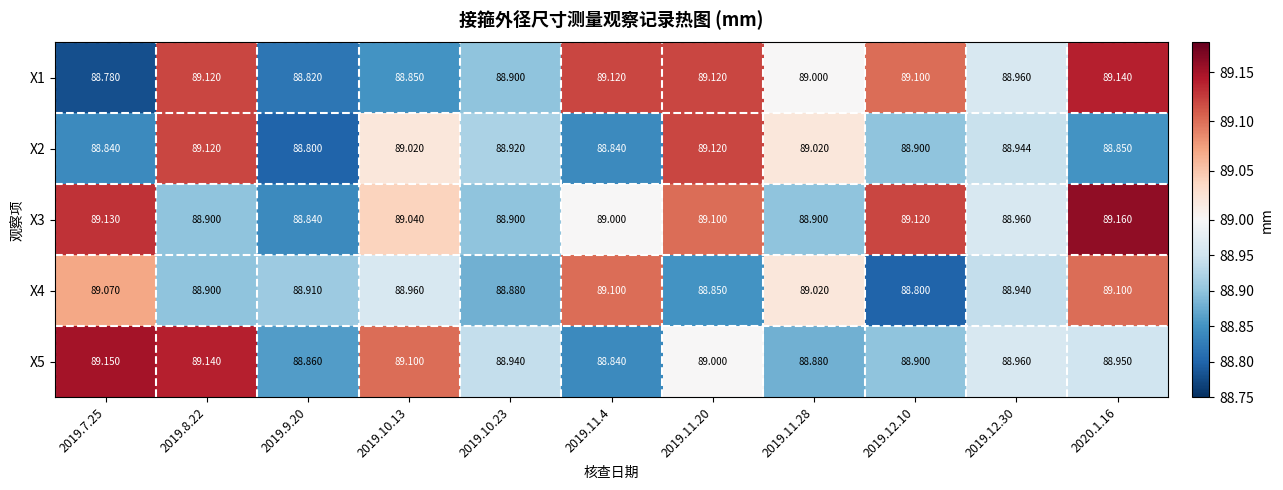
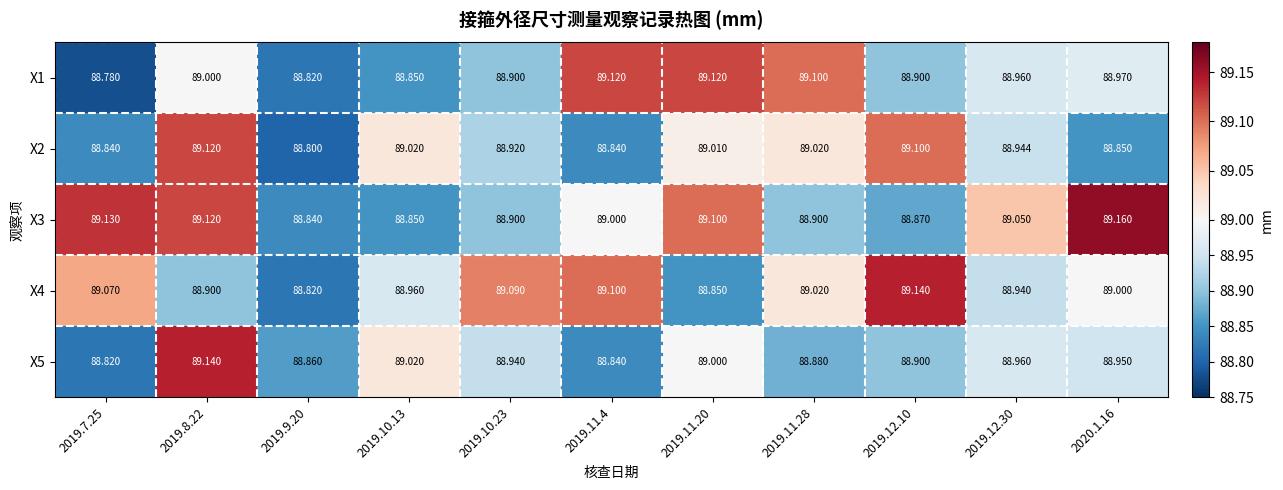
X1, 2019.8.22: 89.120 -> 89.000
X1, 2019.11.28: 89.000 -> 89.100
X1, 2019.12.10: 89.100 -> 88.900
X1, 2020.1.16: 89.140 -> 88.970
X2, 2019.11.20: 89.120 -> 89.010
X2, 2019.12.10: 88.900 -> 89.100
X3, 2019.8.22: 88.900 -> 89.120
X3, 2019.10.13: 89.040 -> 88.850
X3, 2019.12.10: 89.120 -> 88.870
X3, 2019.12.30: 88.960 -> 89.050
X4, 2019.9.20: 88.910 -> 88.820
X4, 2019.10.23: 88.880 -> 89.090
X4, 2019.12.10: 88.800 -> 89.140
X4, 2020.1.16: 89.100 -> 89.000
X5, 2019.7.25: 89.150 -> 88.820
X5, 2019.10.13: 89.100 -> 89.020
